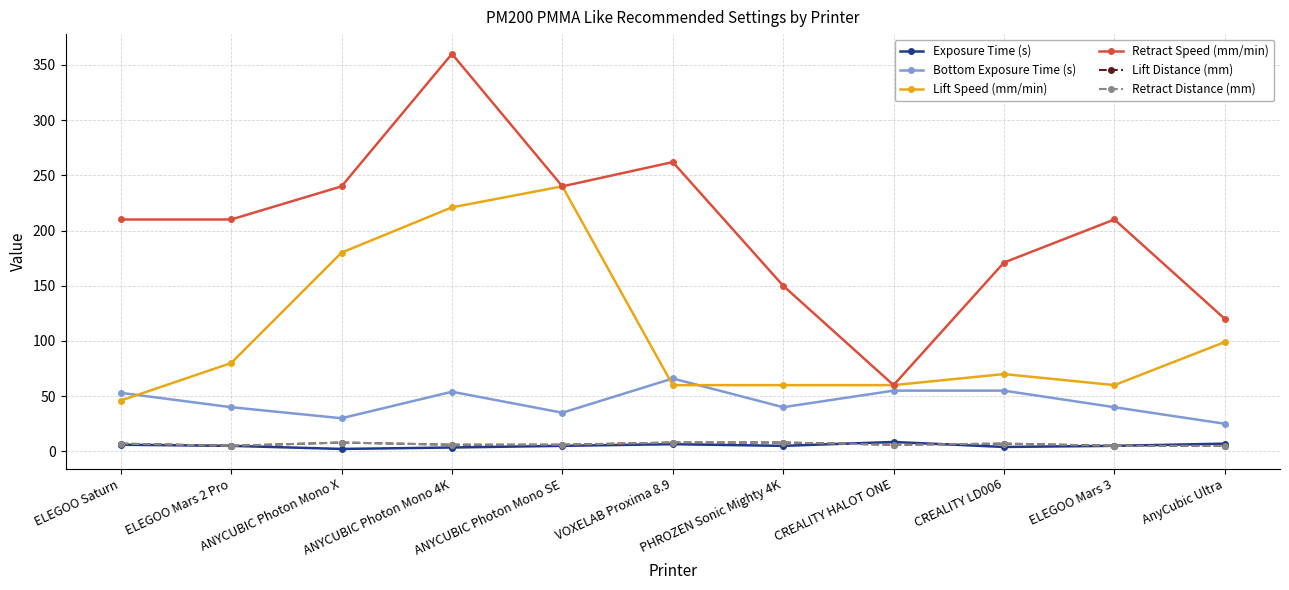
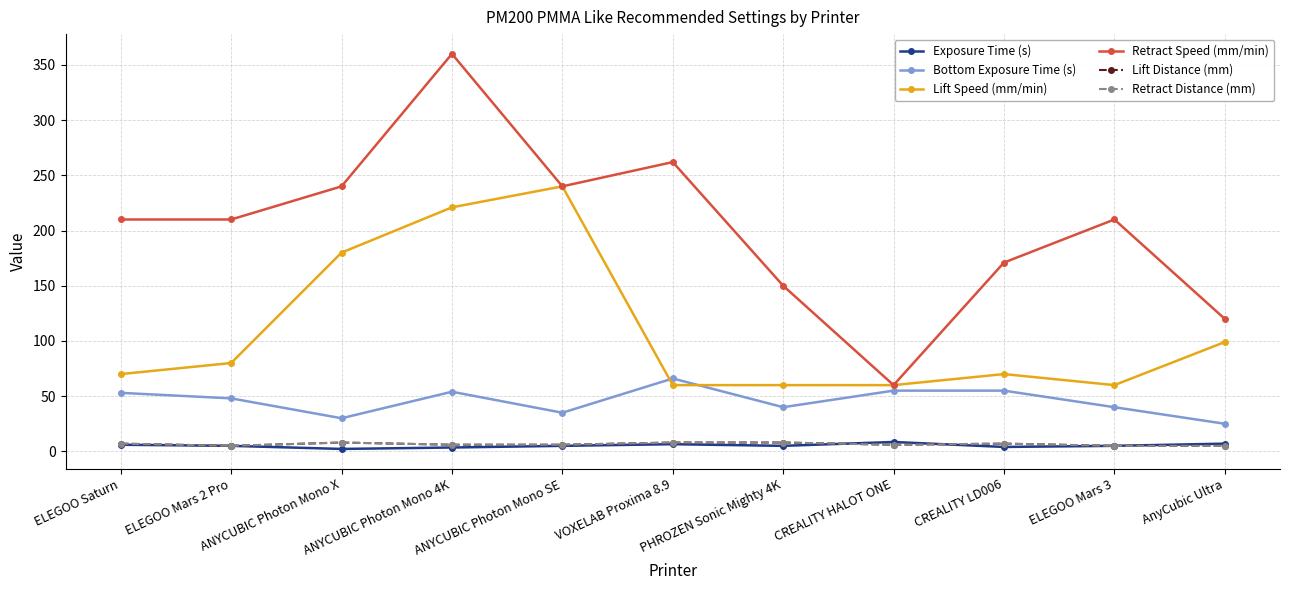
Lift Speed (mm/min), ELEGOO Saturn: 46 -> 70
Bottom Exposure Time (s), ELEGOO Mars 2 Pro: 40 -> 48
